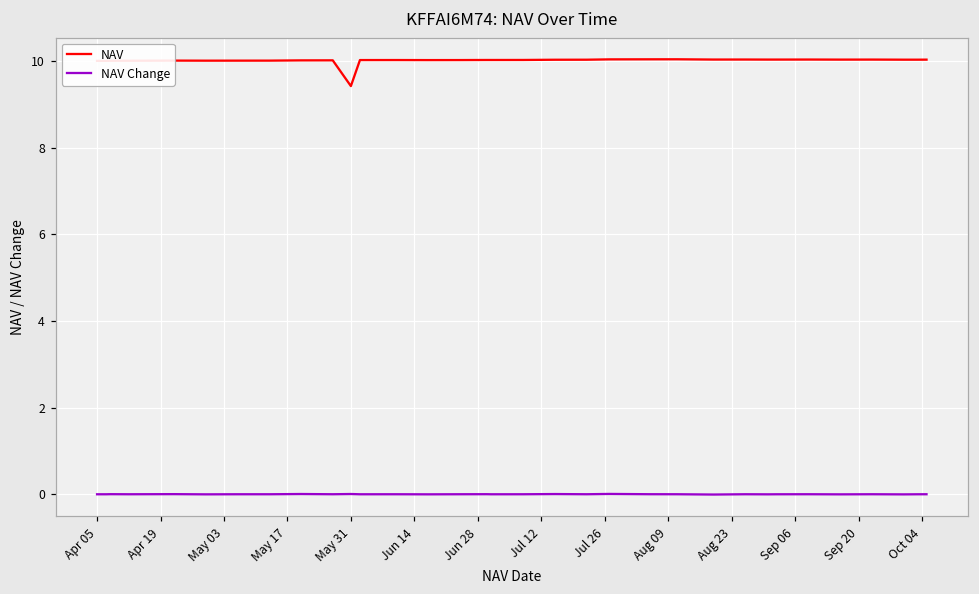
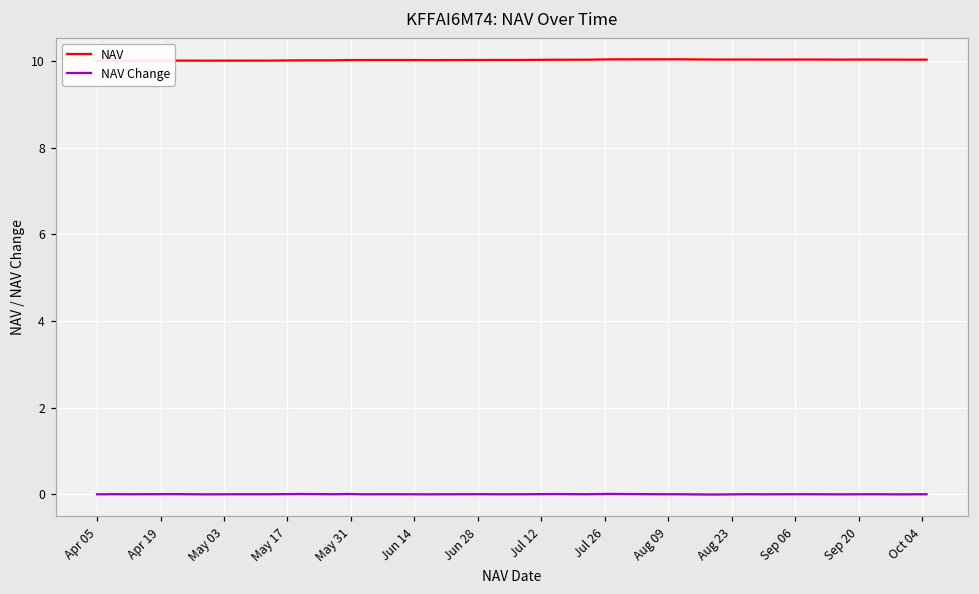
NAV, May 31: 9.4 -> 10.0
